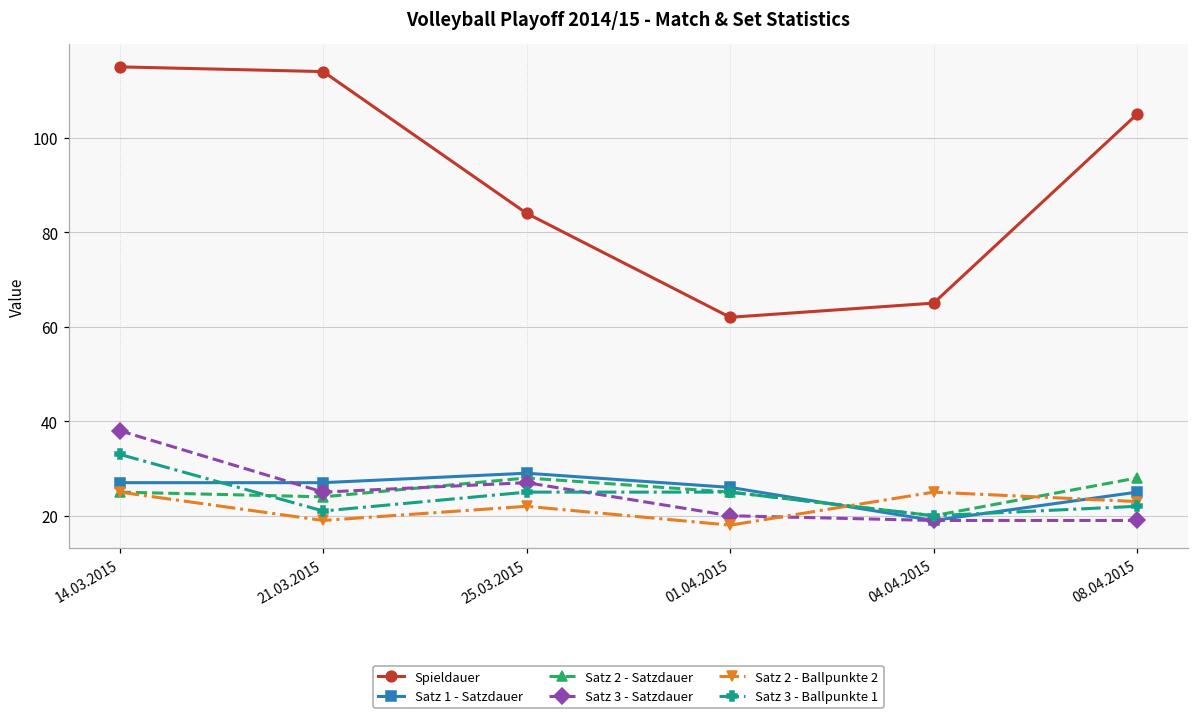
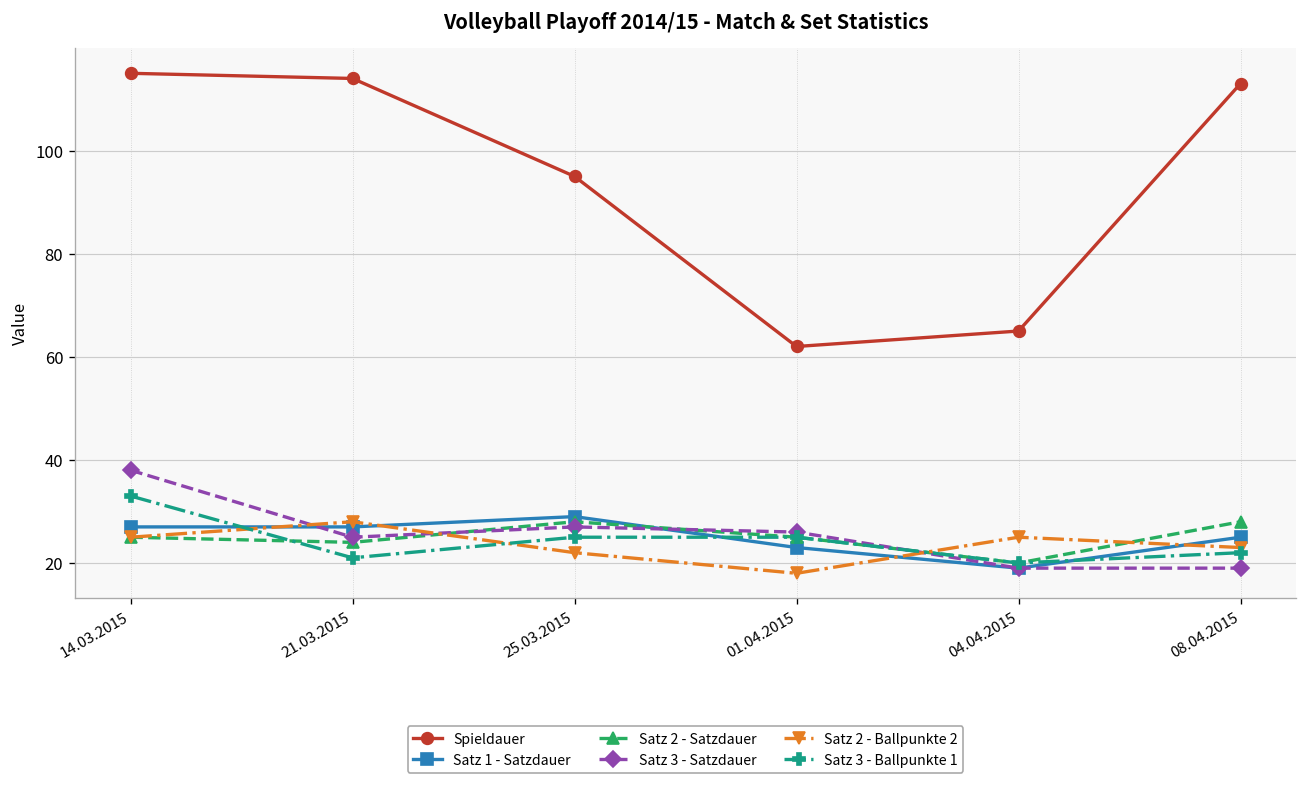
Satz 2 - Ballpunkte 2, 21.03.2015: 19 -> 28
Spieldauer, 25.03.2015: 84 -> 95
Satz 1 - Satzdauer, 01.04.2015: 26 -> 23
Satz 3 - Satzdauer, 01.04.2015: 20 -> 26
Spieldauer, 08.04.2015: 105 -> 113
